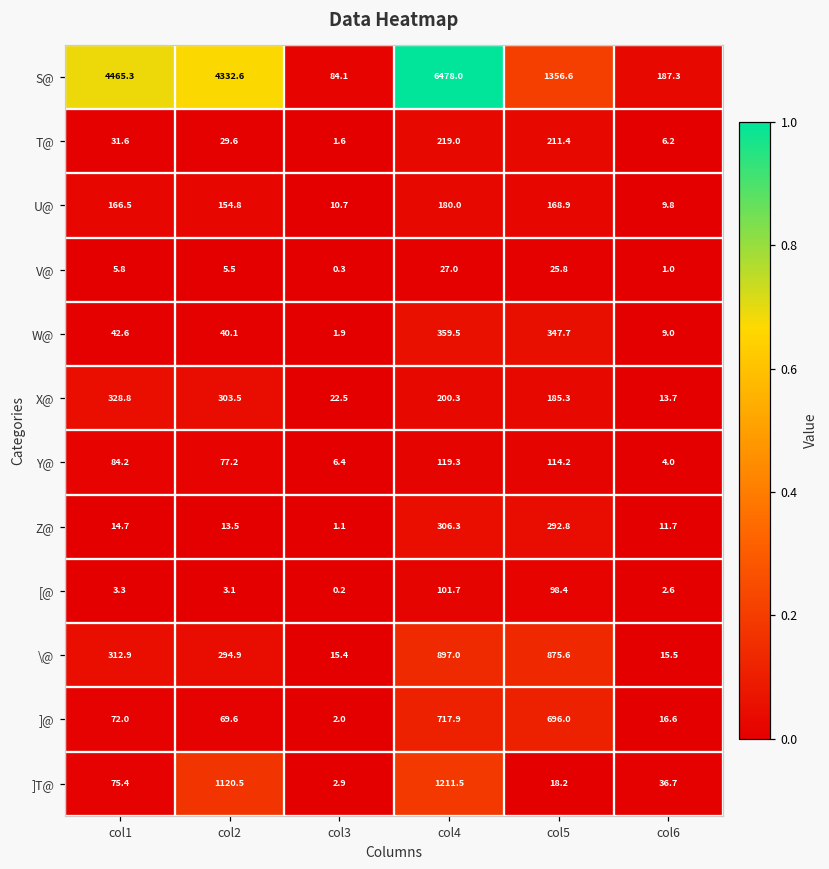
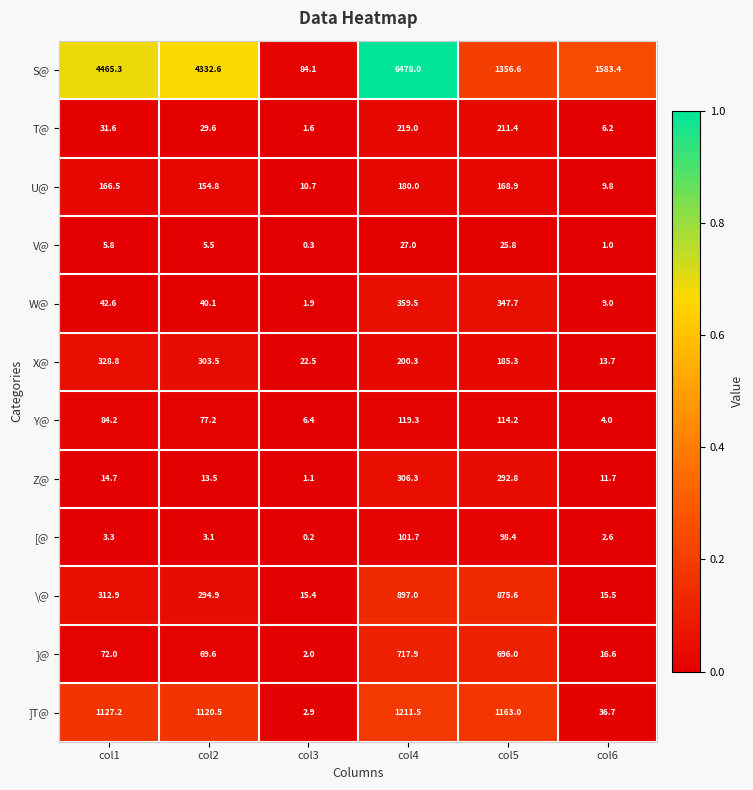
S@, col6: 187.3 -> 1583.4
]T@, col1: 75.4 -> 1127.2
]T@, col5: 18.2 -> 1163.0
